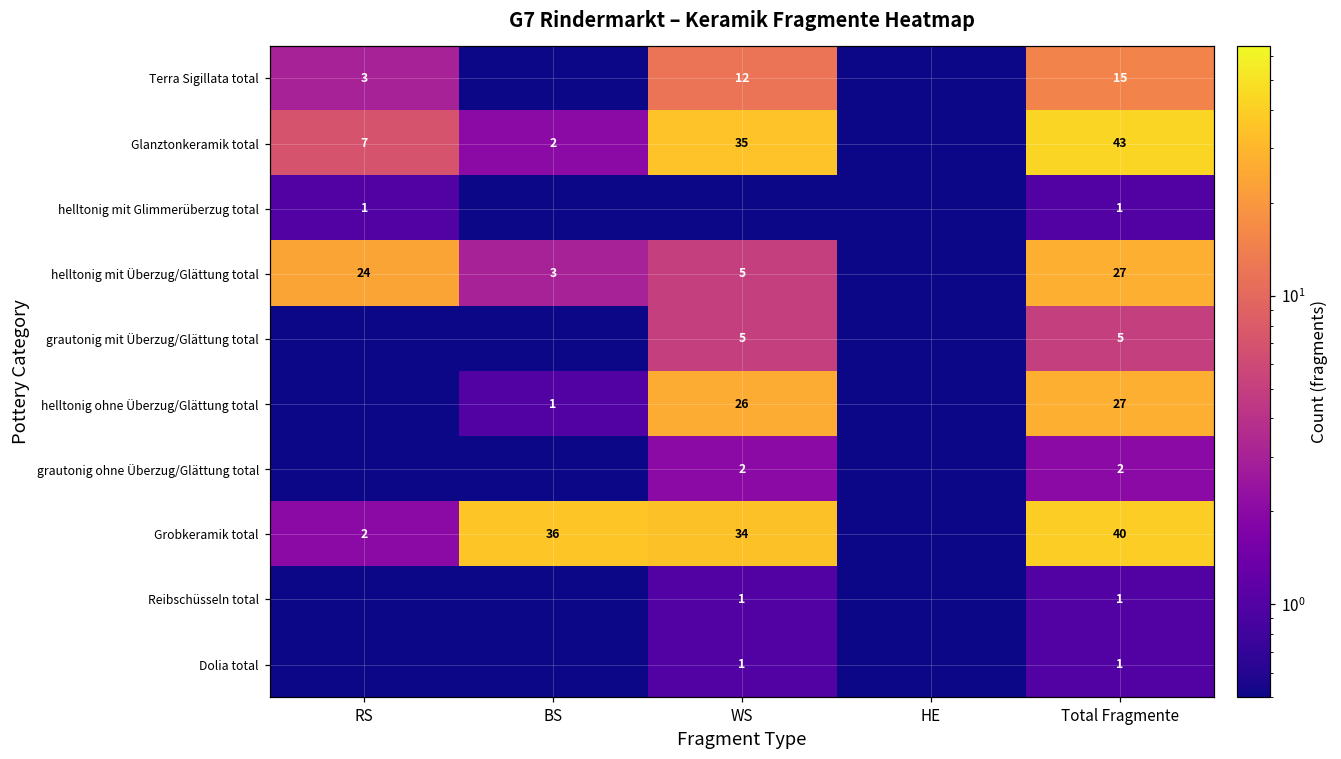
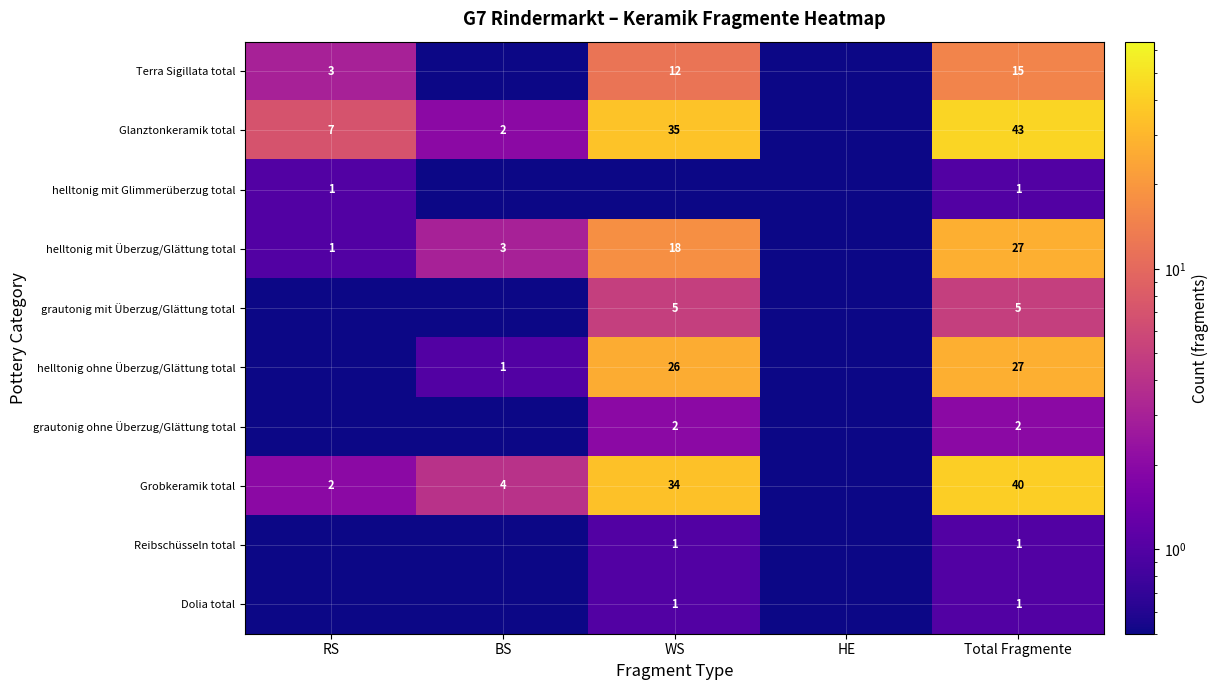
helltonig mit Überzug/Glättung total, RS: 24 -> 1
helltonig mit Überzug/Glättung total, WS: 5 -> 18
Grobkeramik total, BS: 36 -> 4
